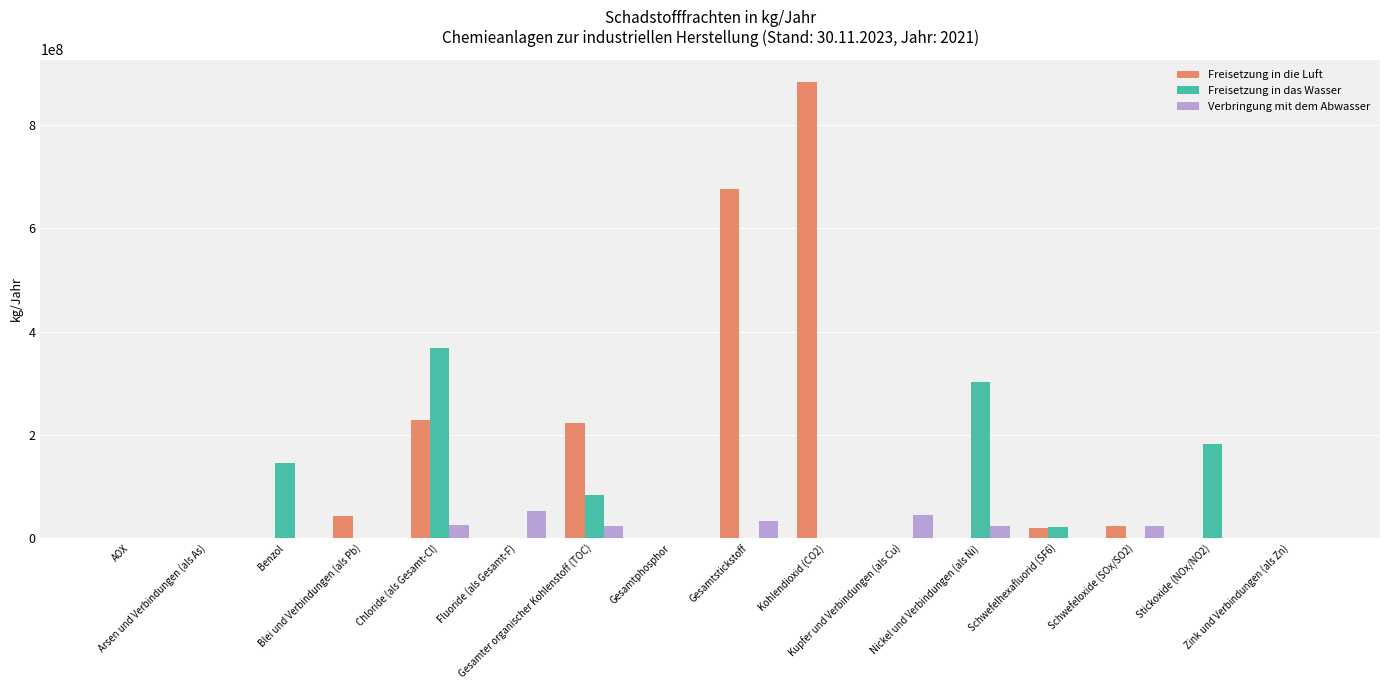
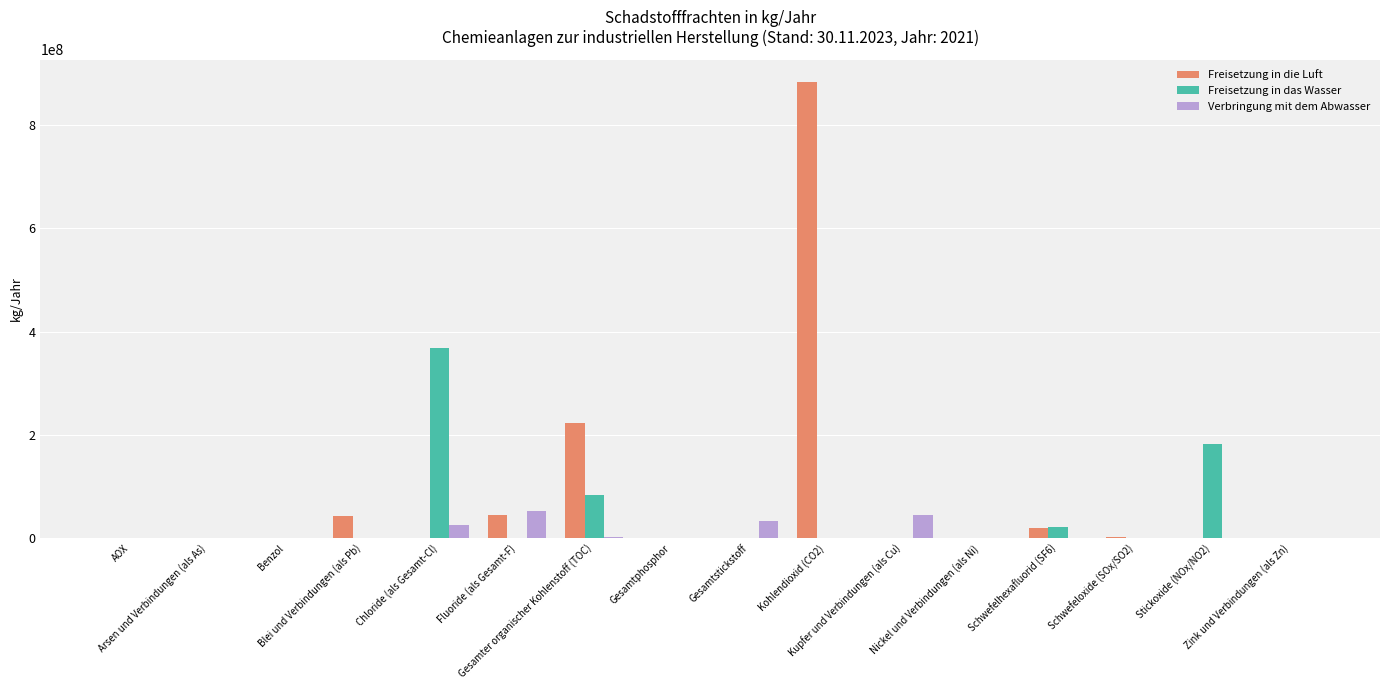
Freisetzung in das Wasser, Benzol: 150000000 -> 0
Freisetzung in die Luft, Chloride (als Gesamt-Cl): 230000000 -> 0
Freisetzung in die Luft, Fluoride (als Gesamt-F): 0 -> 40000000
Verbringung mit dem Abwasser, Gesamter organischer Kohlenstoff (TOC): 20000000 -> 0
Freisetzung in die Luft, Gesamtstickstoff: 680000000 -> 0
Freisetzung in das Wasser, Nickel und Verbindungen (als Ni): 300000000 -> 0
Verbringung mit dem Abwasser, Nickel und Verbindungen (als Ni): 20000000 -> 0
Freisetzung in die Luft, Schwefeloxide (SOx/SO2): 20000000 -> 0
Verbringung mit dem Abwasser, Schwefeloxide (SOx/SO2): 20000000 -> 0
